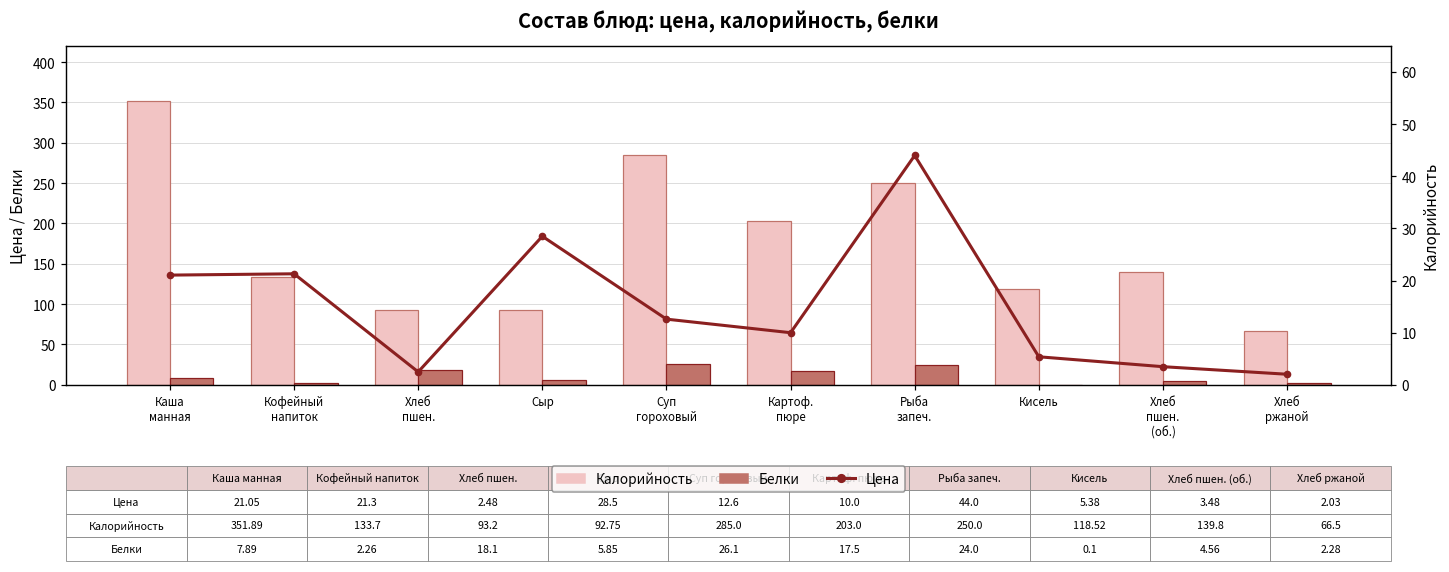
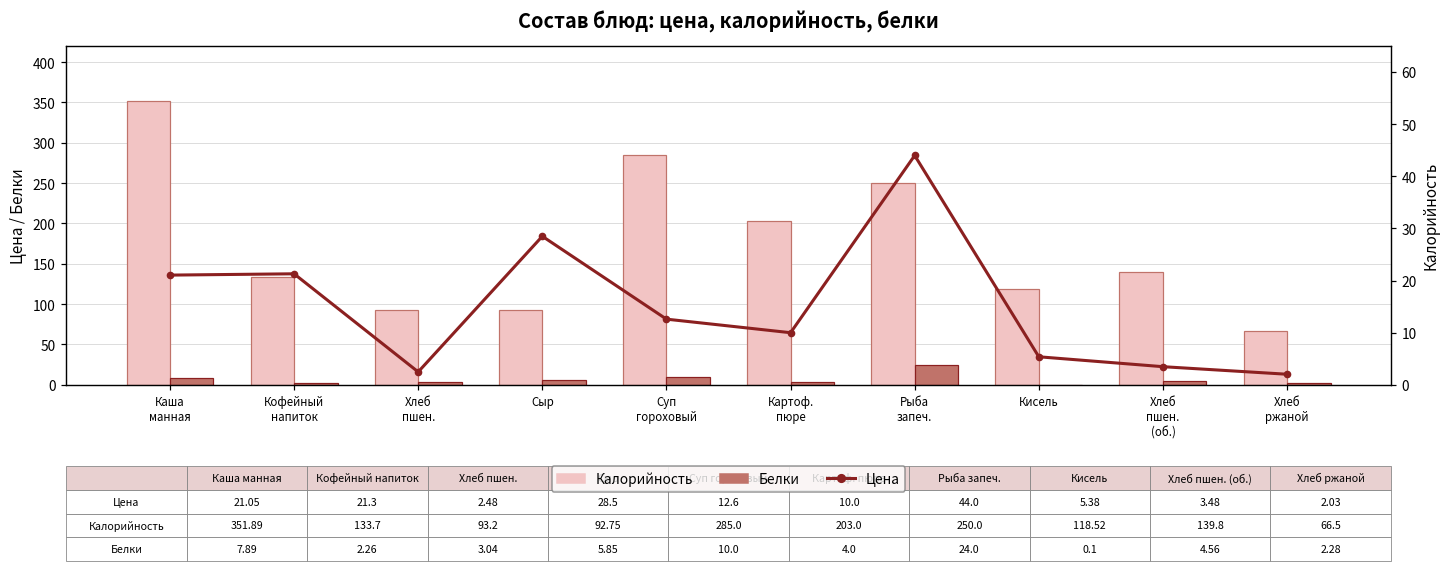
Белки, Хлеб пшен.: 18.1 -> 3.04
Белки, Суп гороховый: 26.1 -> 10.0
Белки, Картоф. пюре: 17.5 -> 4.0
